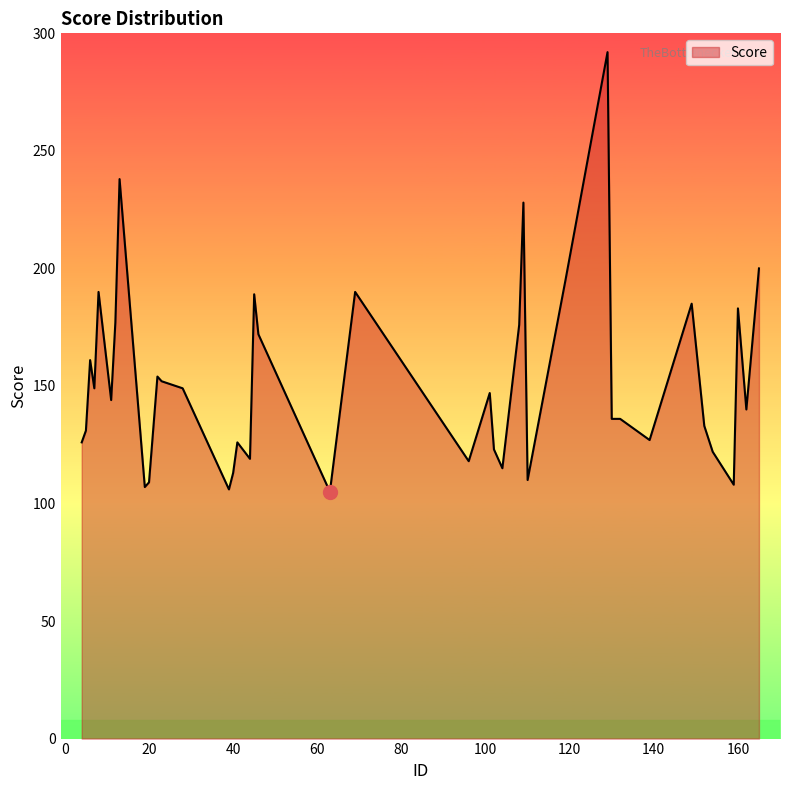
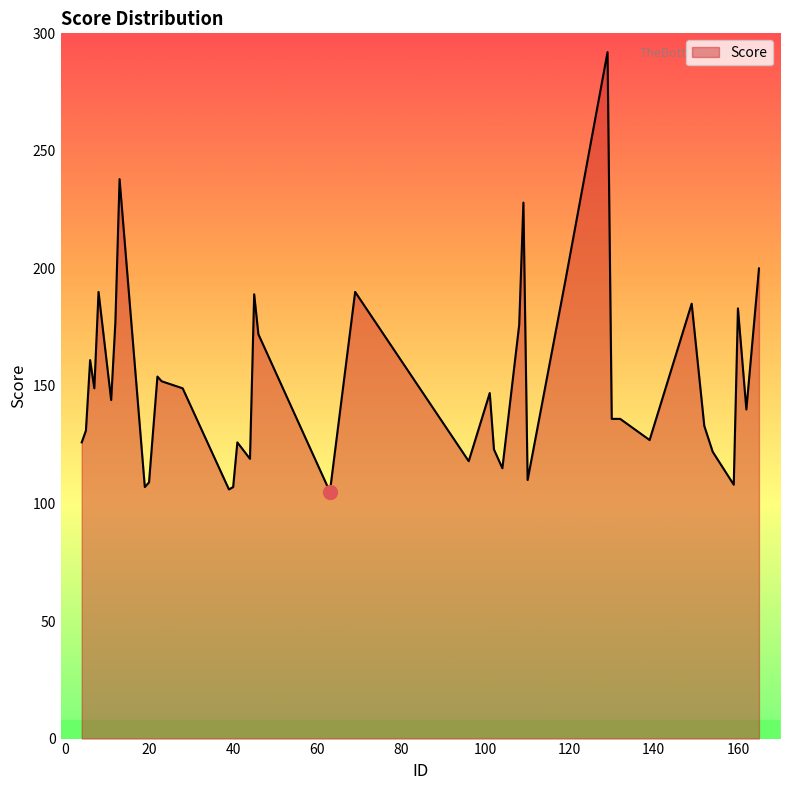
Score, 40: 113 -> 107
